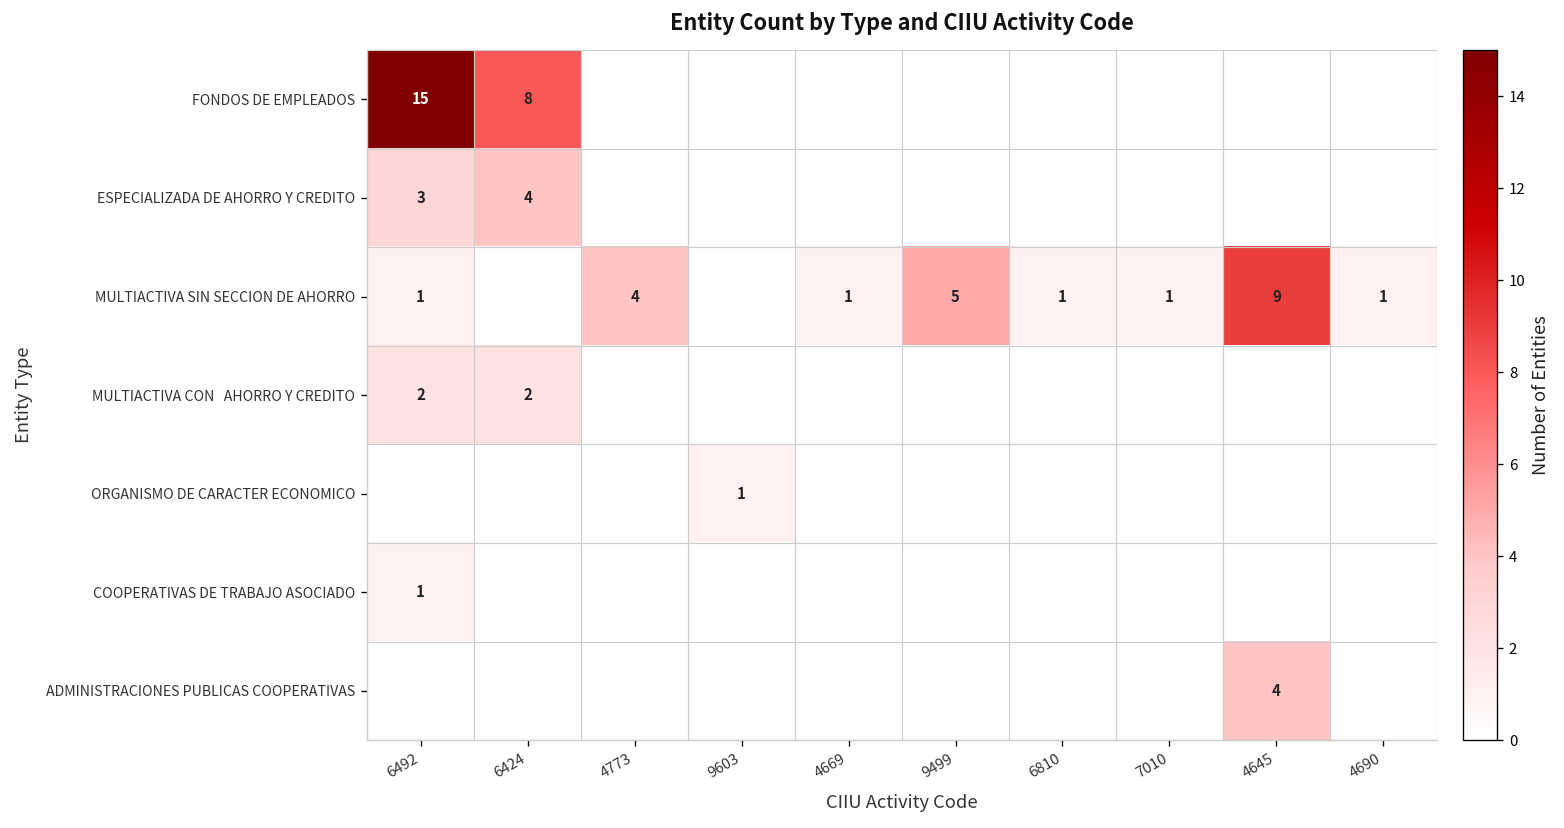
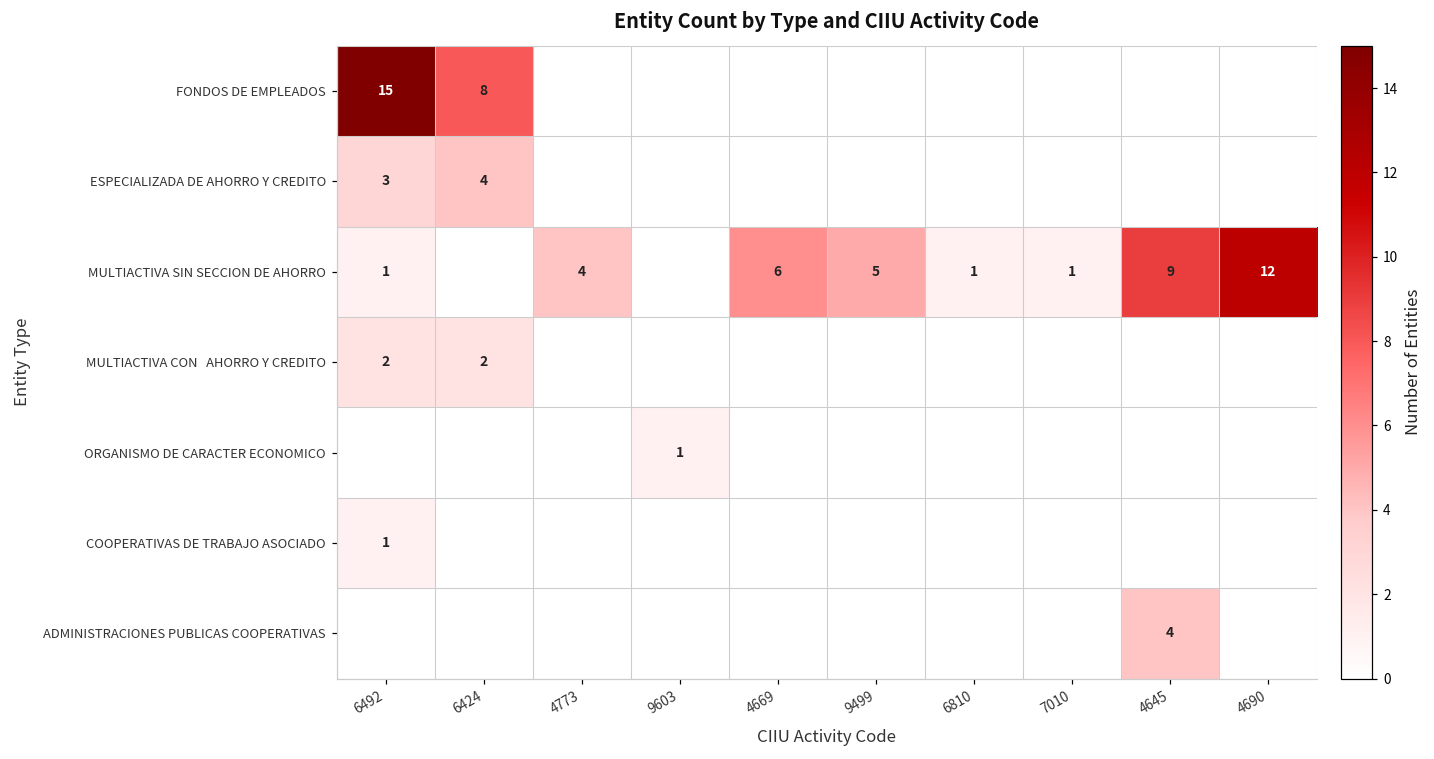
MULTIACTIVA SIN SECCION DE AHORRO, 4669: 1 -> 6
MULTIACTIVA SIN SECCION DE AHORRO, 4690: 1 -> 12
